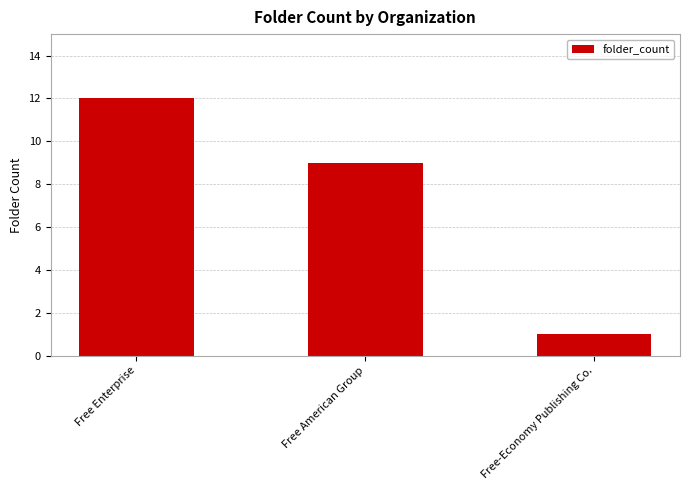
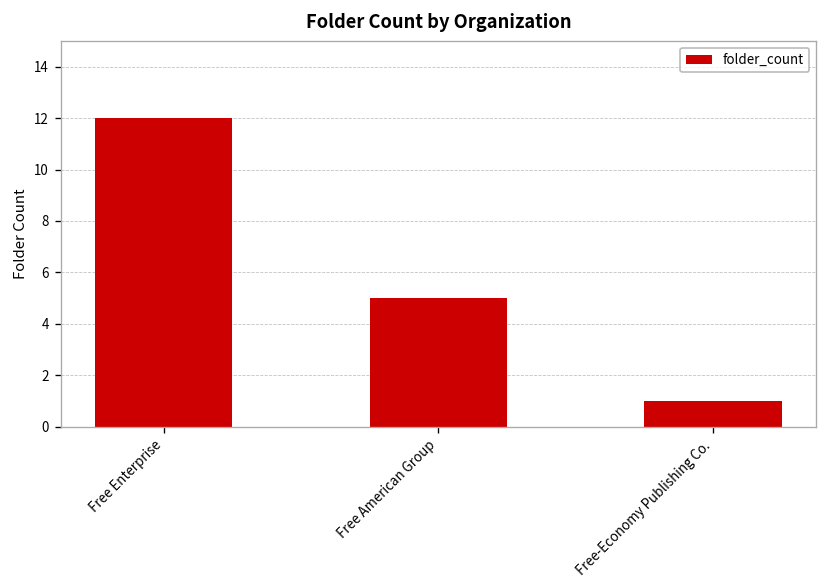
Free American Group: 9 -> 5
